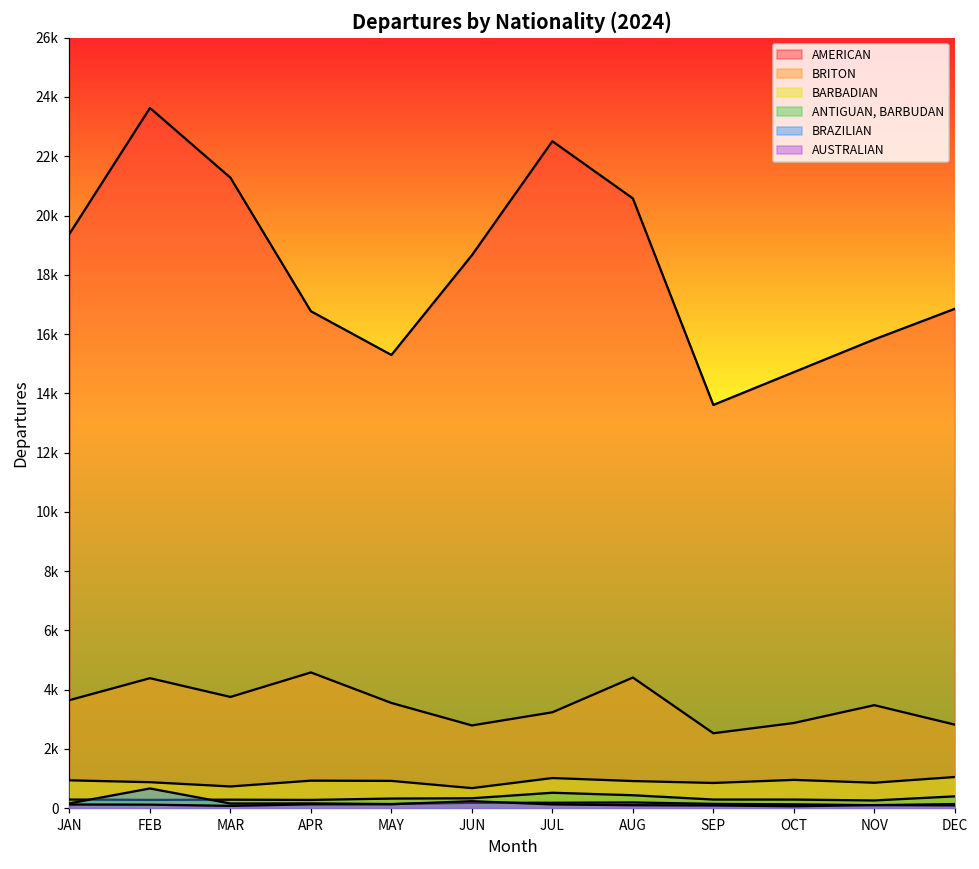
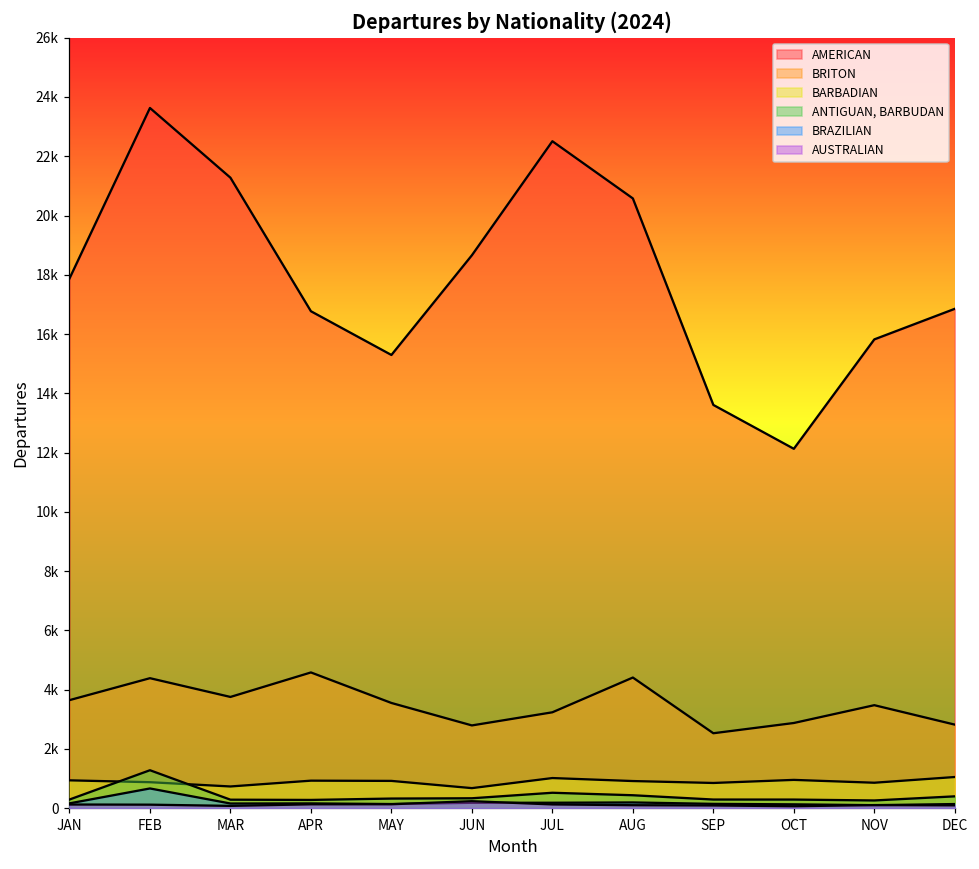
AMERICAN, JAN: 19400 -> 17900
ANTIGUAN, BARBUDAN, FEB: 300 -> 1300
AMERICAN, OCT: 14700 -> 12100
